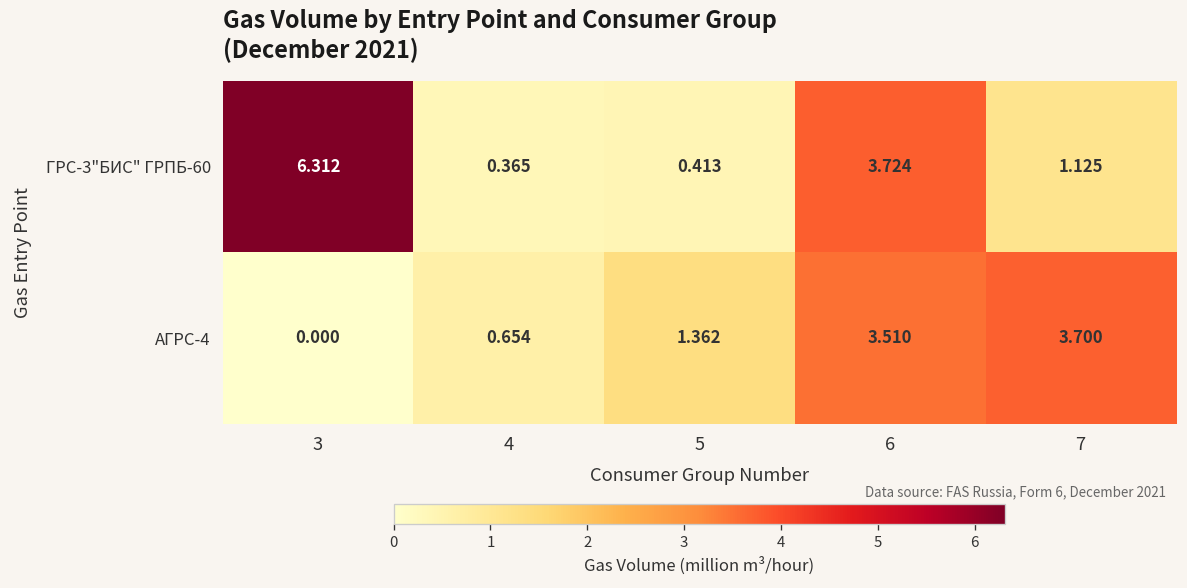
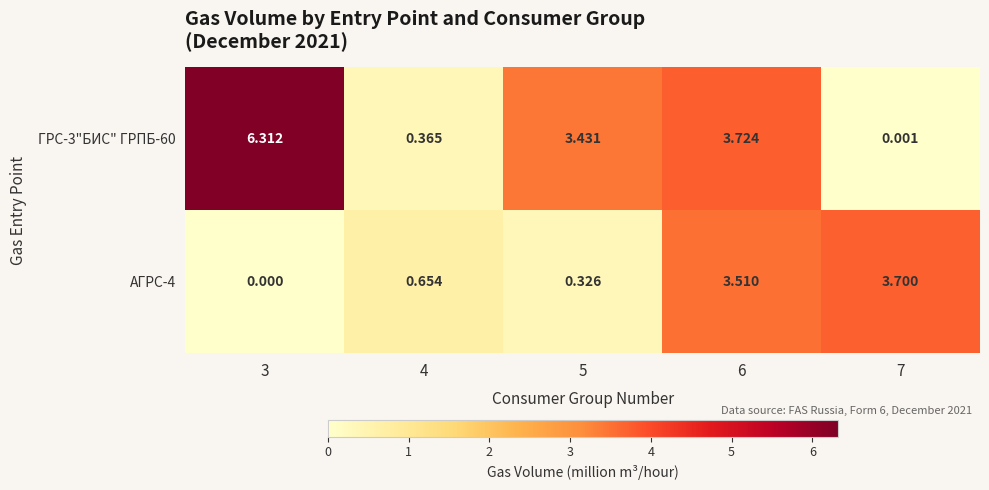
ГРС-3"БИС" ГРПБ-60, 5: 0.413 -> 3.431
ГРС-3"БИС" ГРПБ-60, 7: 1.125 -> 0.001
АГРС-4, 5: 1.362 -> 0.326
